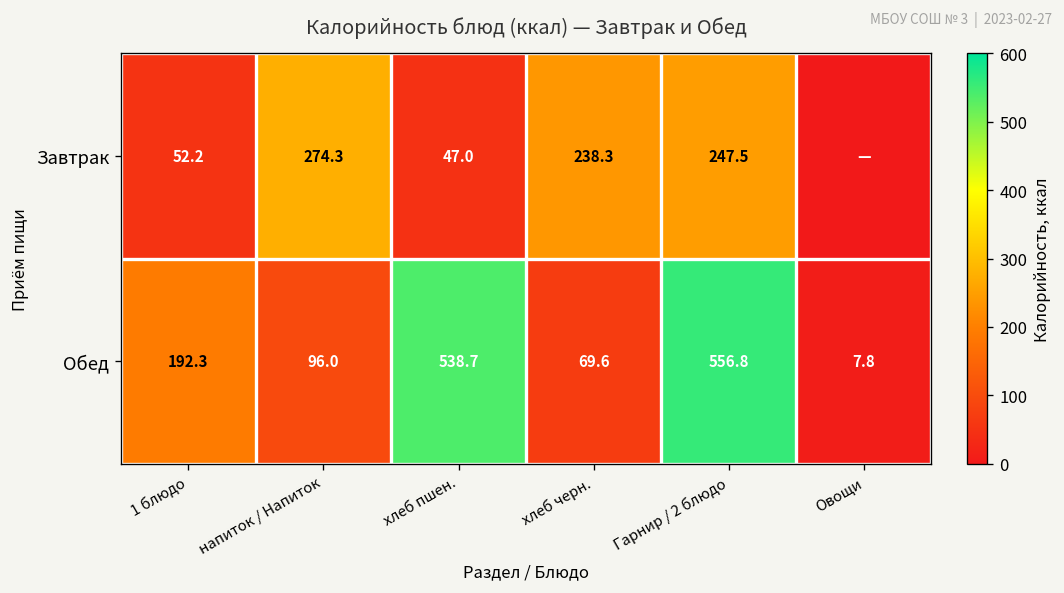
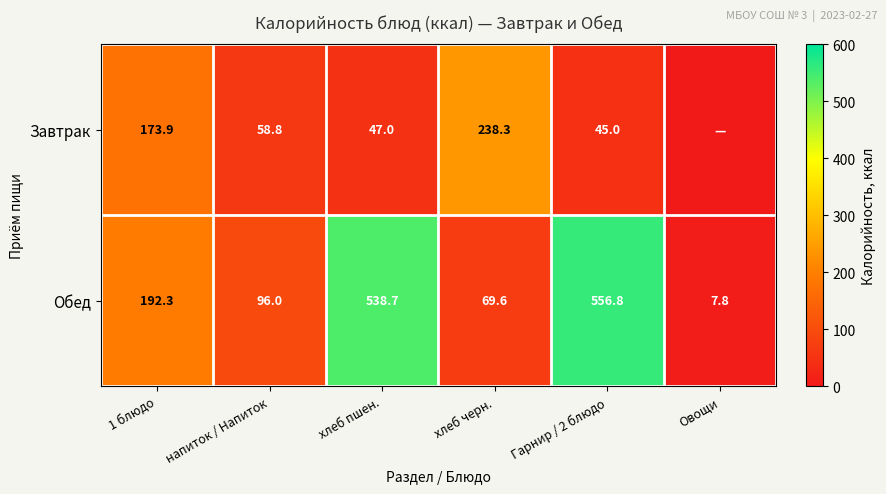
Завтрак, 1 блюдо: 52.2 -> 173.9
Завтрак, напиток / Напиток: 274.3 -> 58.8
Завтрак, Гарнир / 2 блюдо: 247.5 -> 45.0
